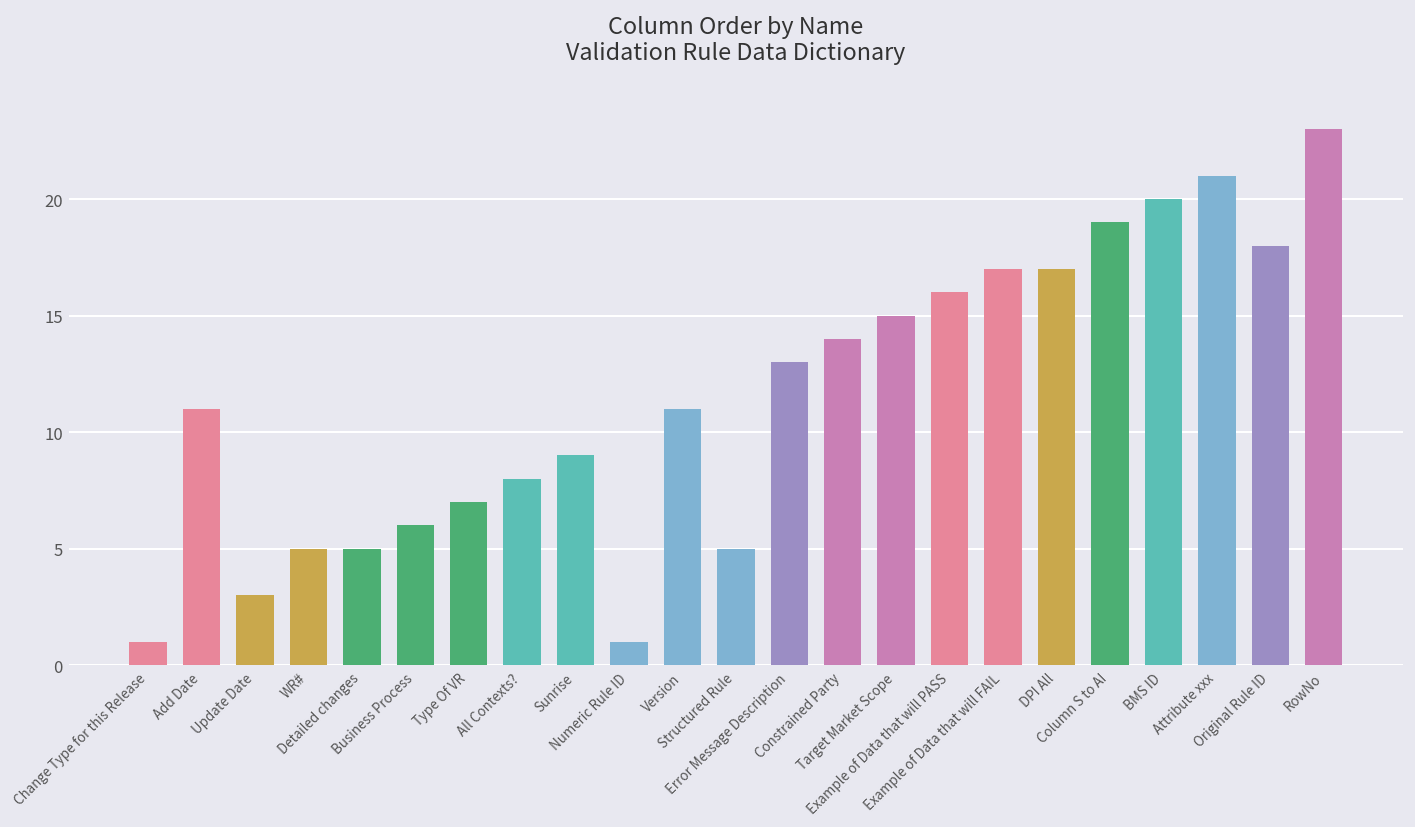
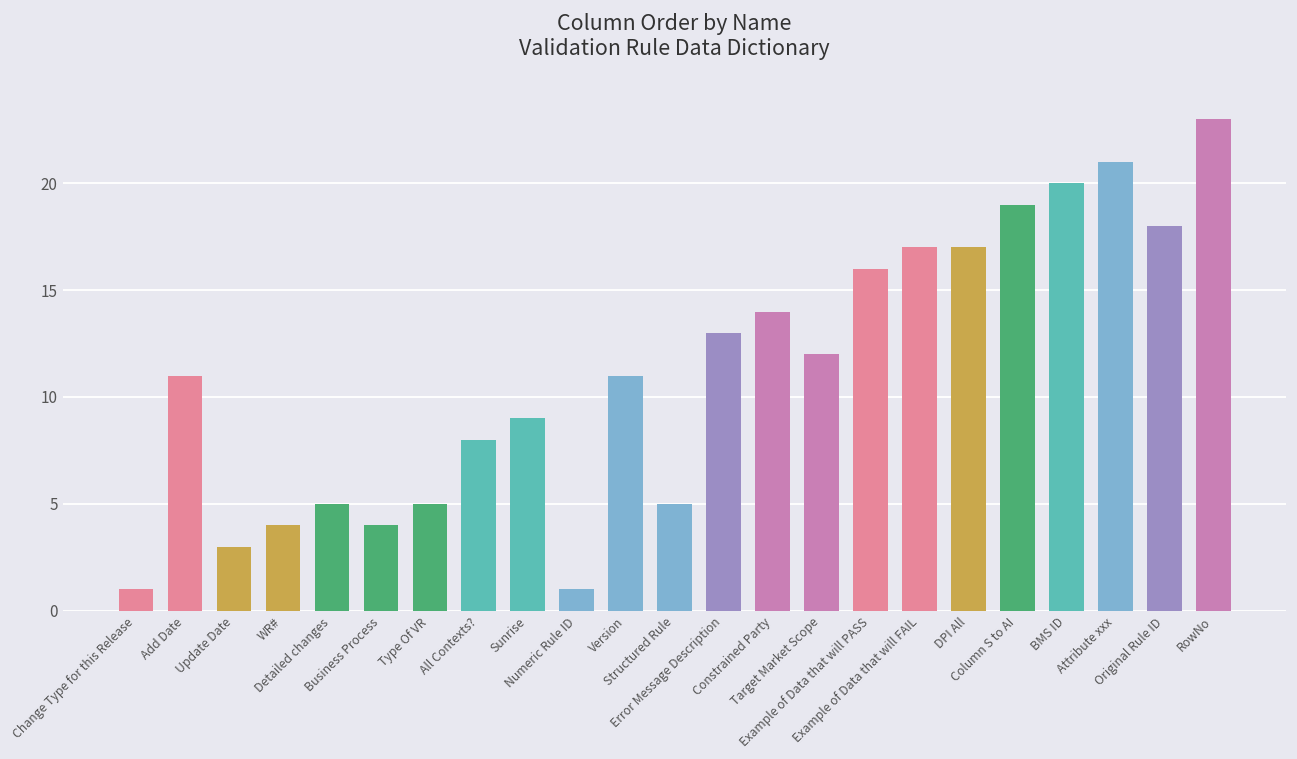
WR#: 5 -> 4
Business Process: 6 -> 4
Type Of VR: 7 -> 5
Target Market Scope: 15 -> 12
